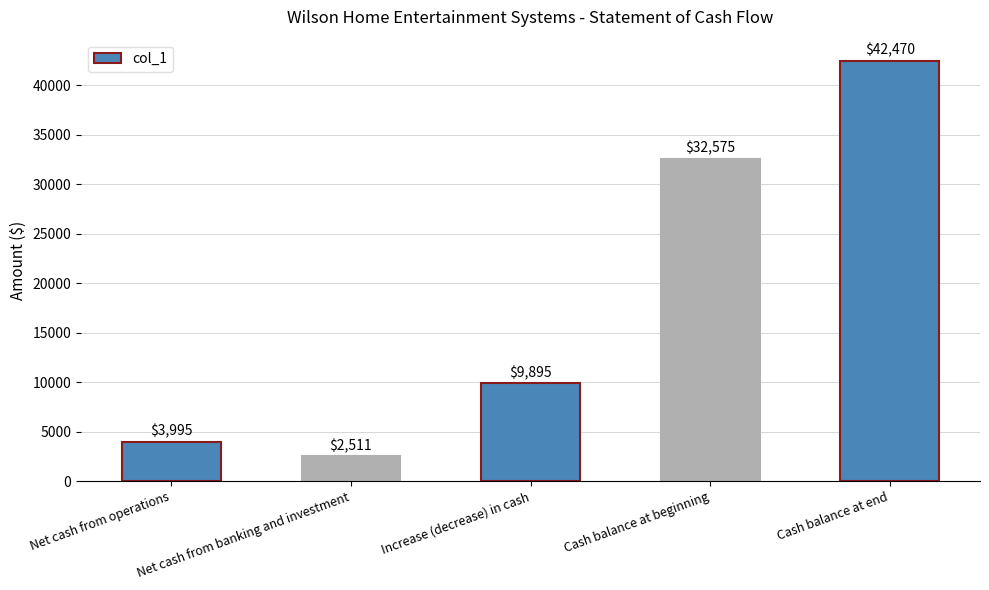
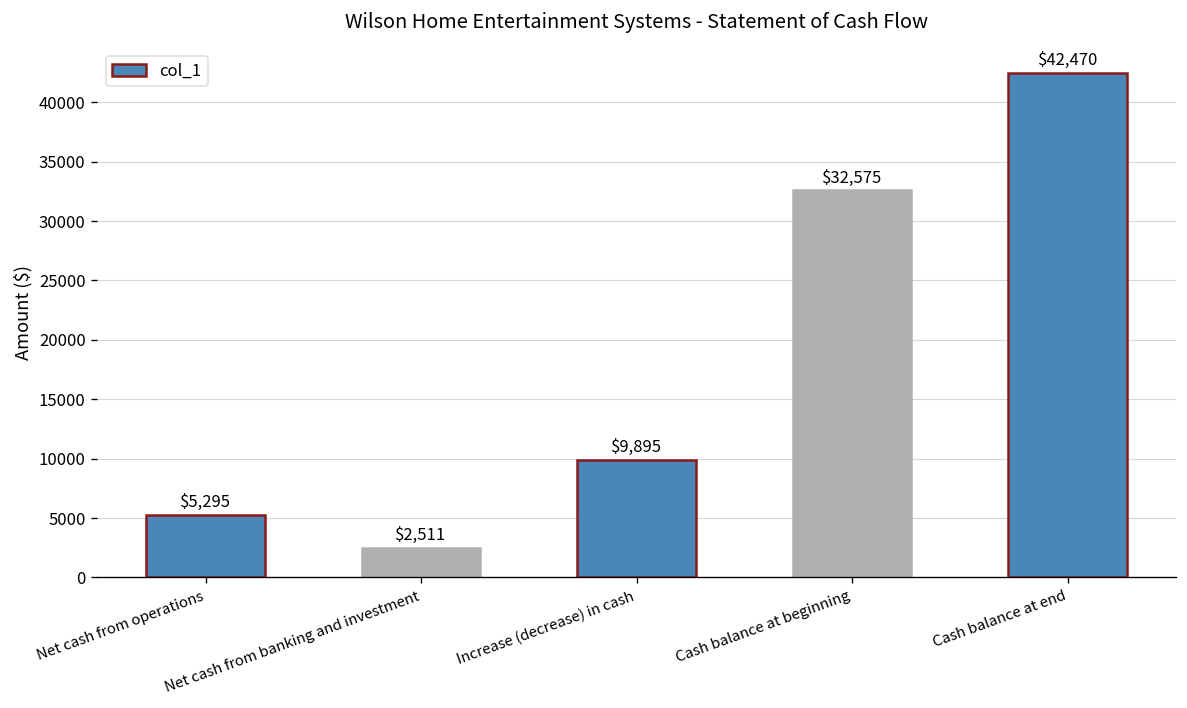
Net cash from operations: $3,995 -> $5,295
